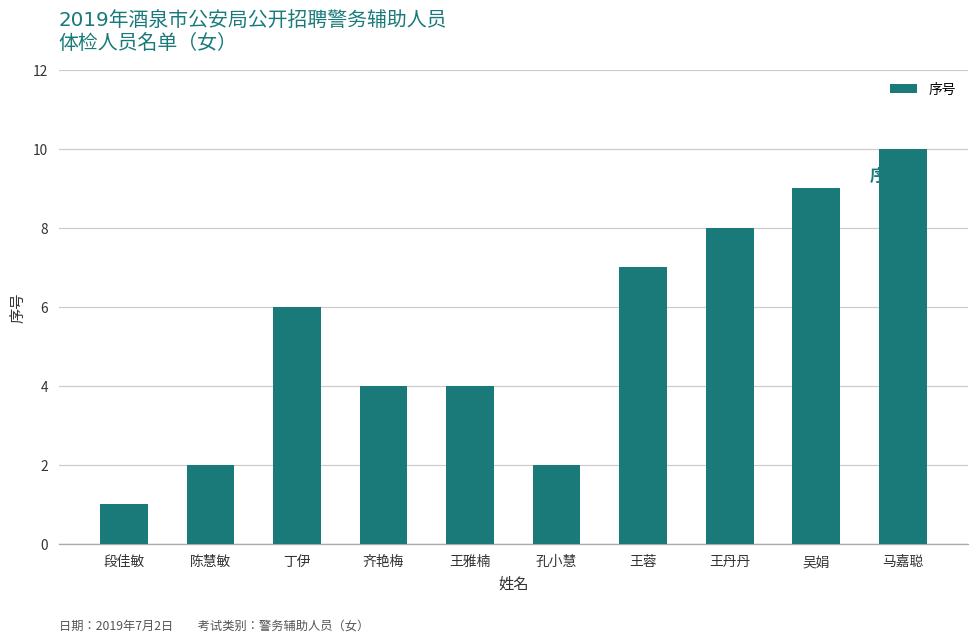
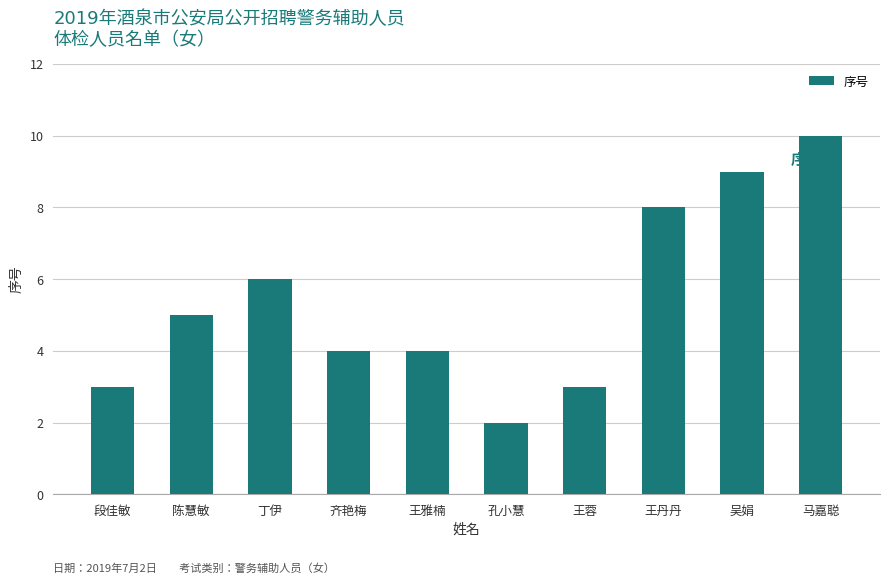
段佳敏: 1 -> 3
陈慧敏: 2 -> 5
王蓉: 7 -> 3
